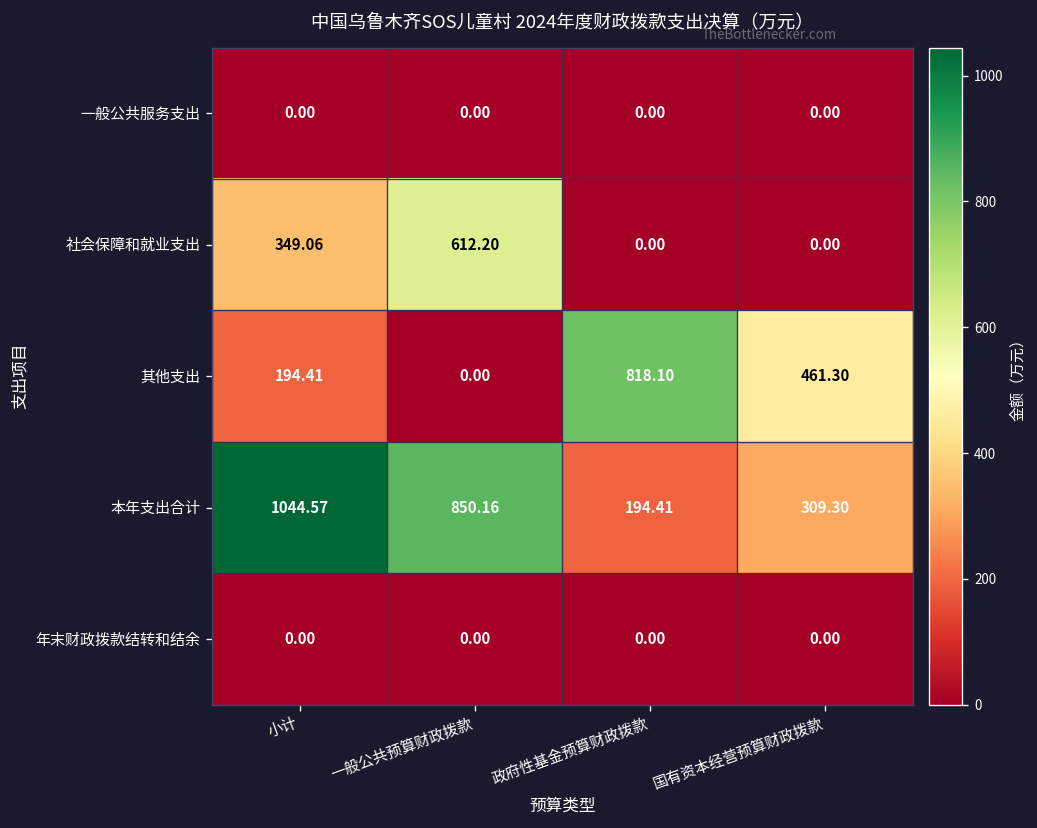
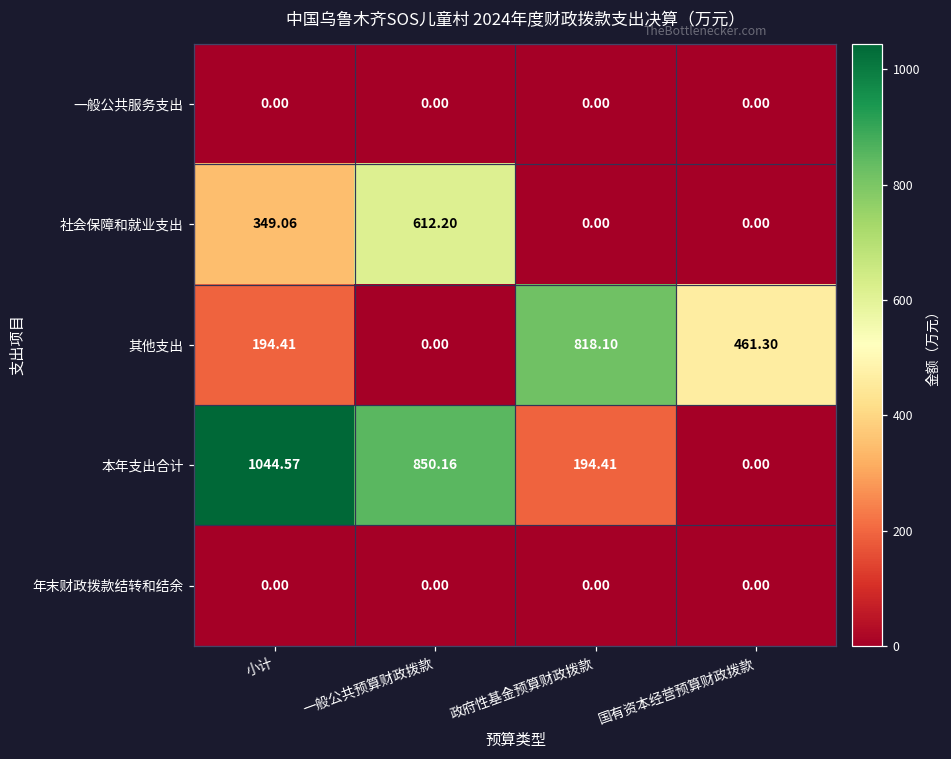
本年支出合计, 国有资本经营预算财政拨款: 309.30 -> 0.00
